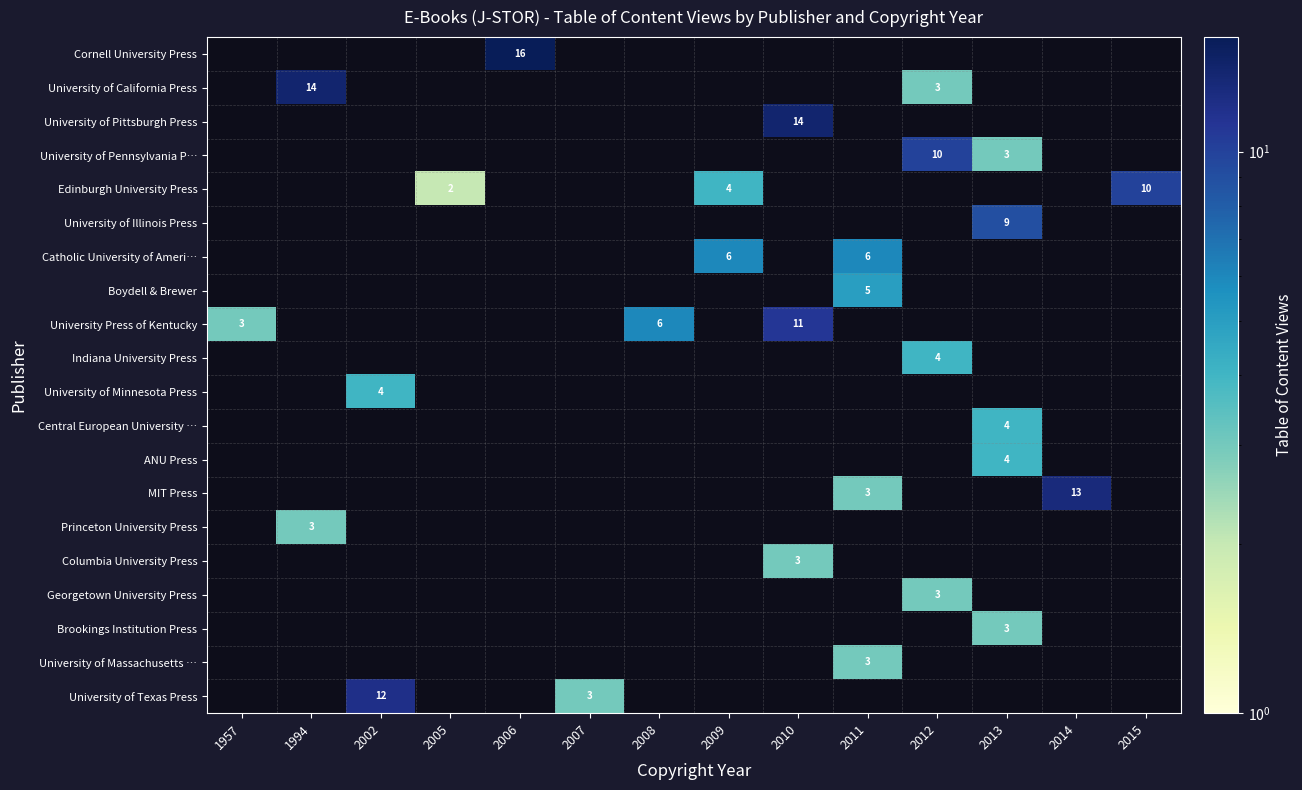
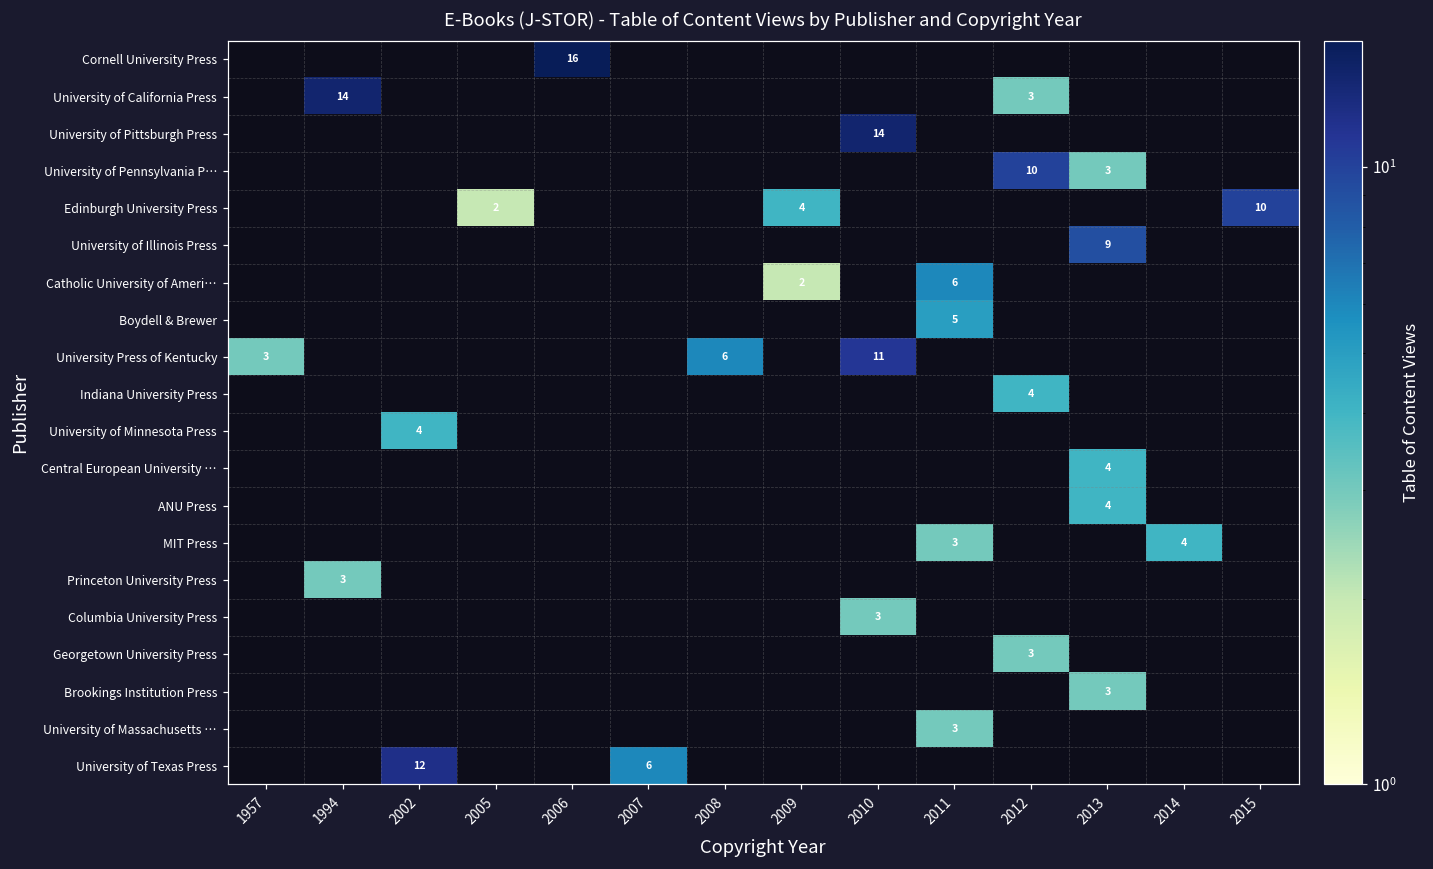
Catholic University of Ameri…, 2009: 6 -> 2
MIT Press, 2014: 13 -> 4
University of Texas Press, 2007: 3 -> 6
